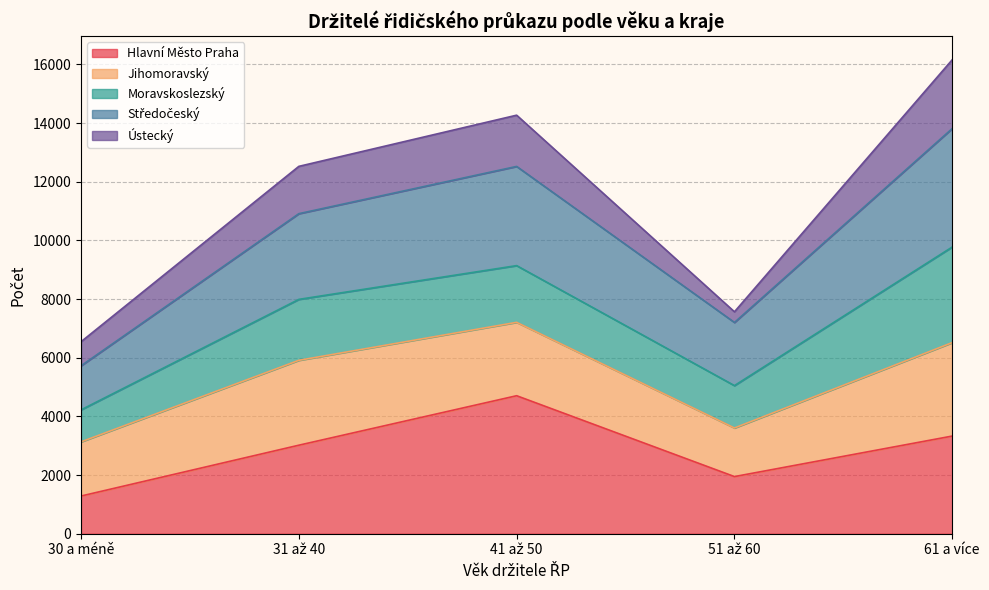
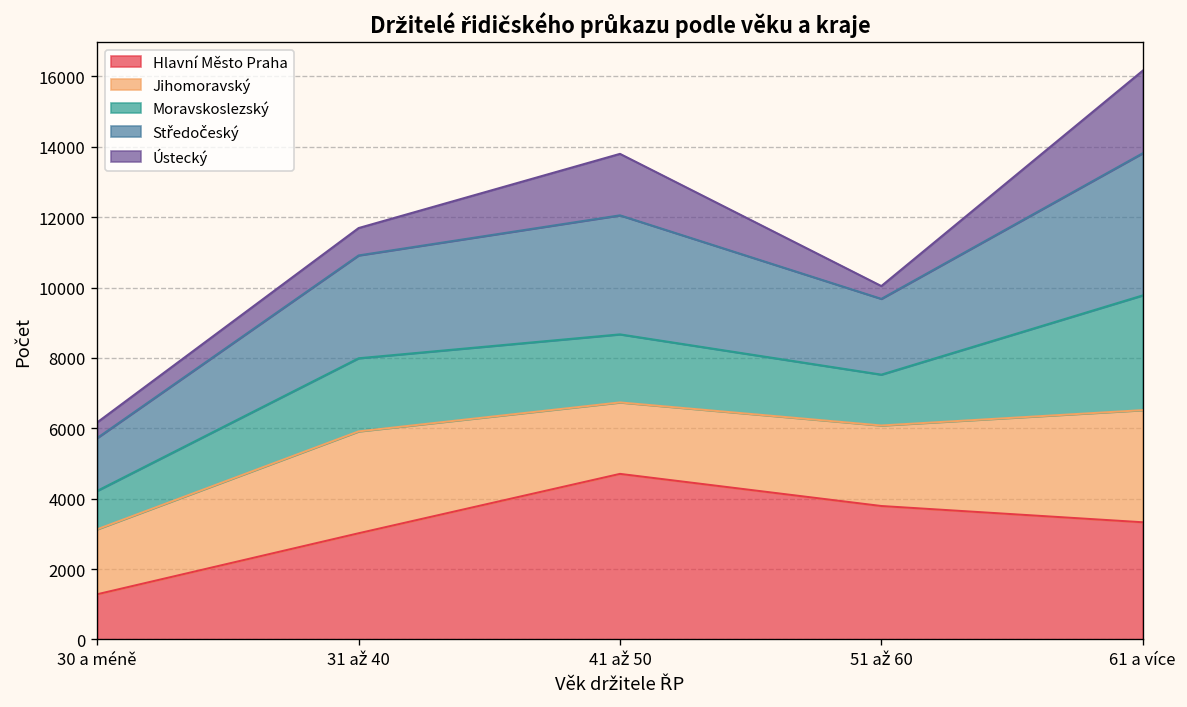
Ústecký, 30 a méně: 800 -> 400
Ústecký, 31 až 40: 1600 -> 800
Jihomoravský, 41 až 50: 2500 -> 2000
Hlavní Město Praha, 51 až 60: 1900 -> 3800
Jihomoravský, 51 až 60: 1700 -> 2300
